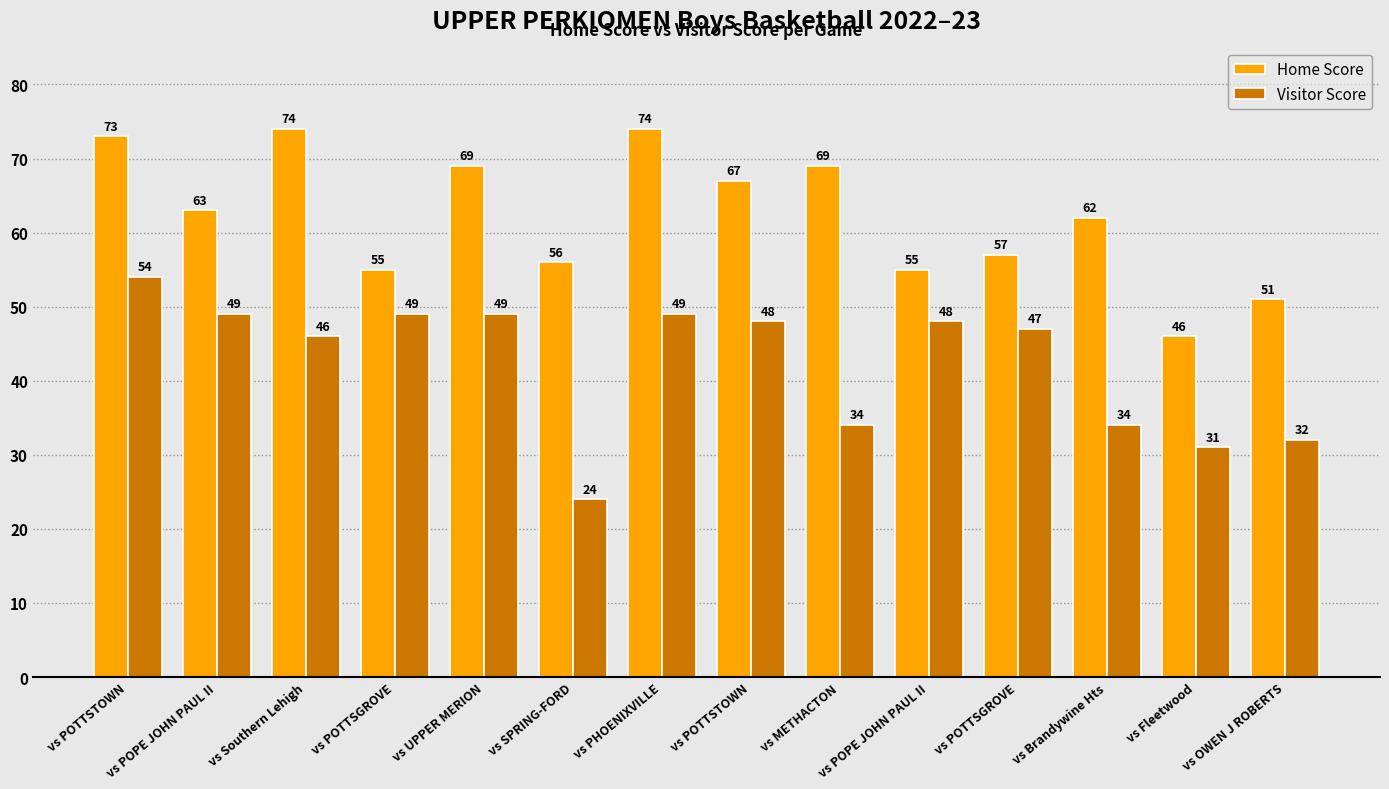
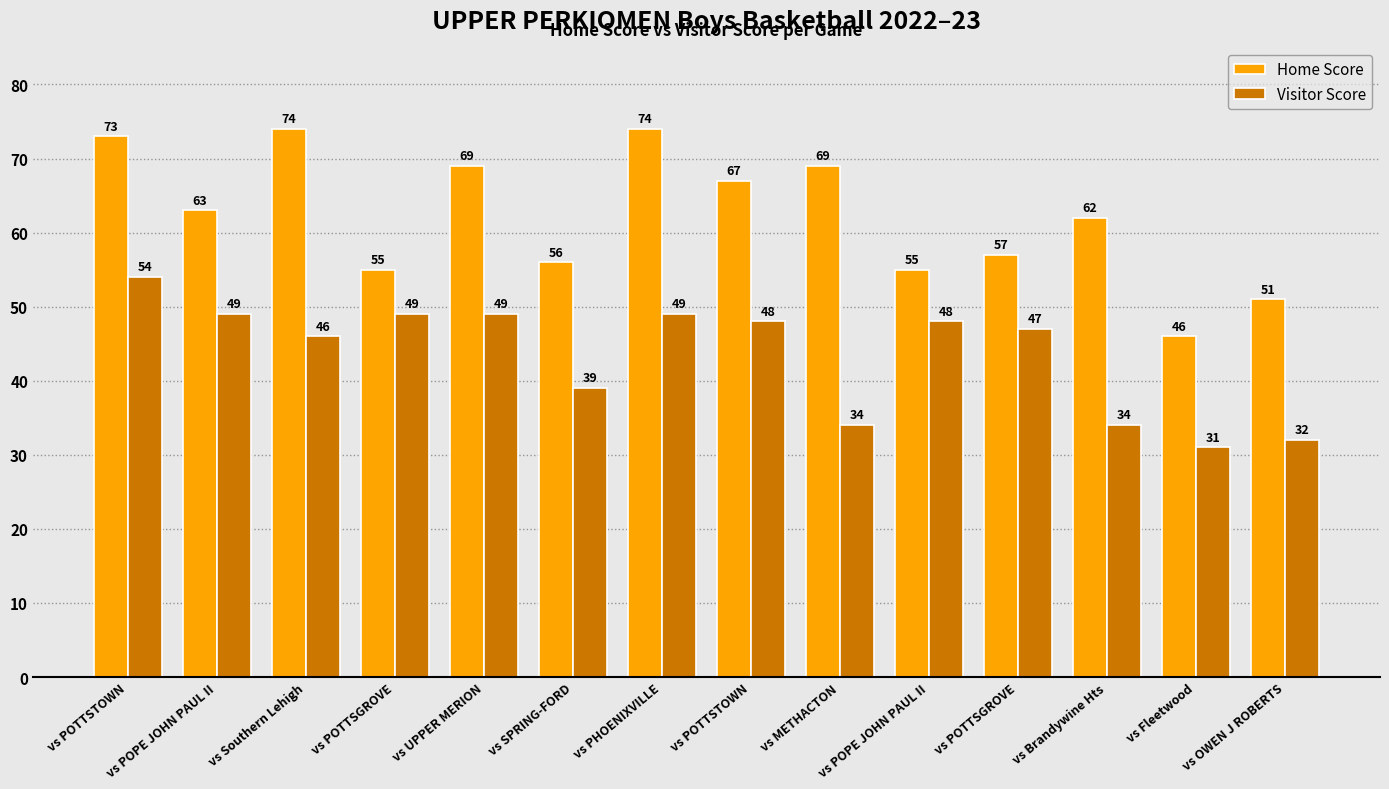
Visitor Score, vs SPRING-FORD: 24 -> 39
